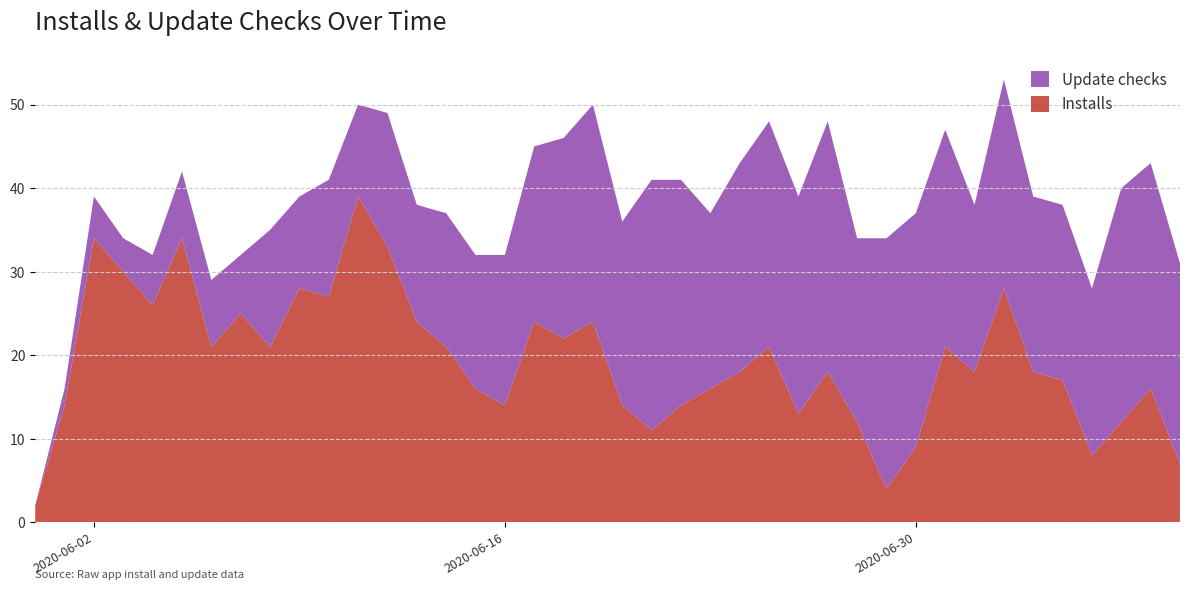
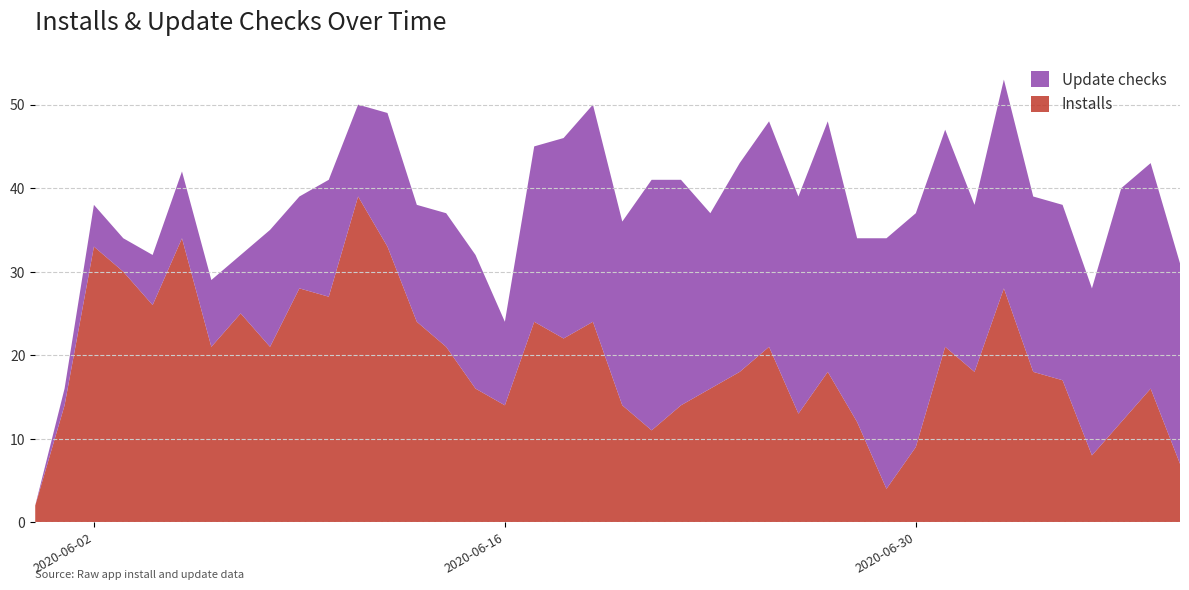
Installs, 2020-06-02: 34 -> 33
Update checks, 2020-06-16: 18 -> 10
